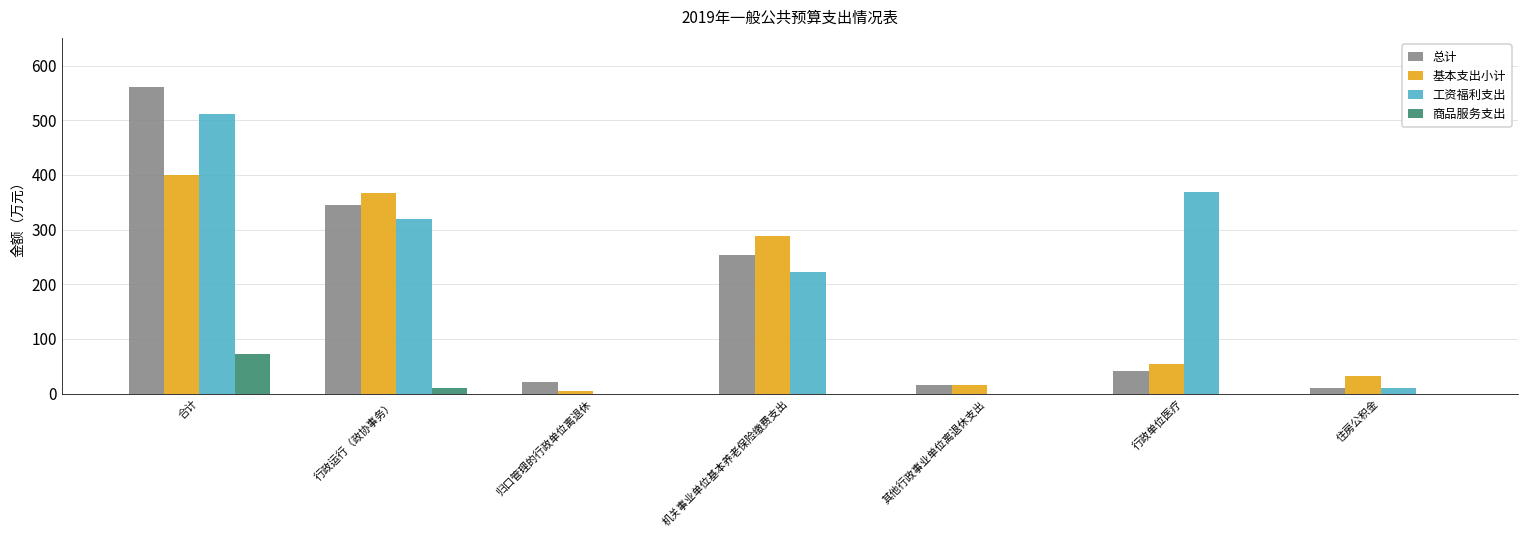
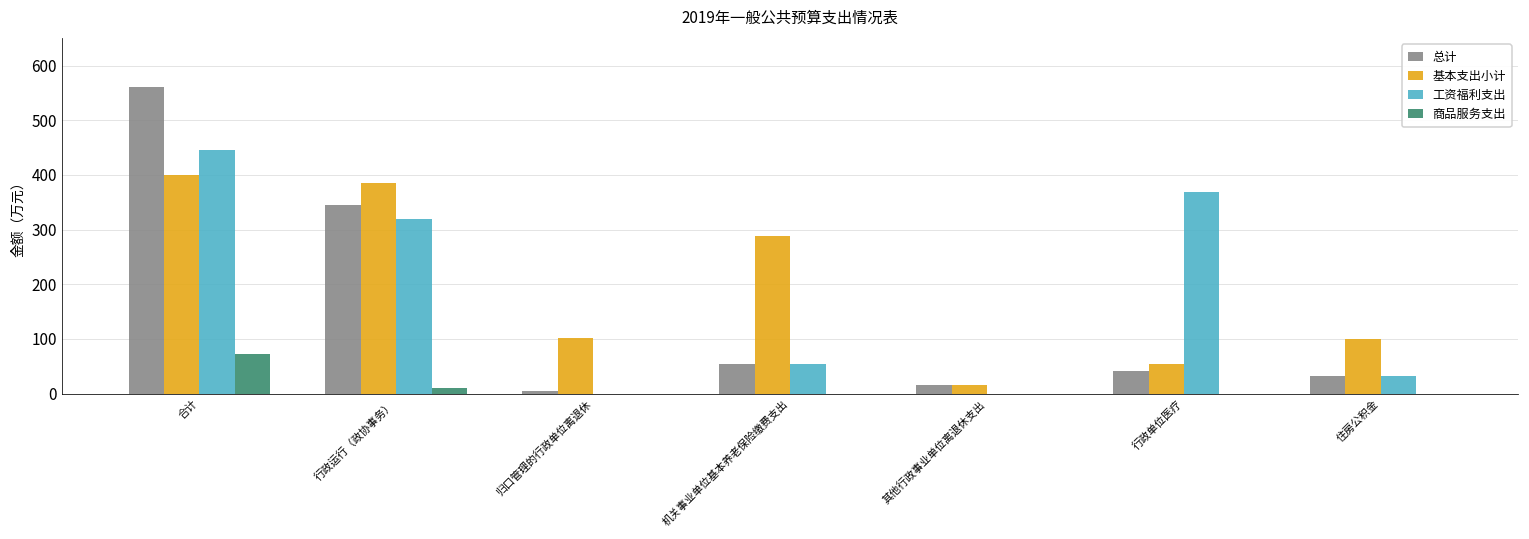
工资福利支出, 合计: 510 -> 450
基本支出小计, 行政运行（政协事务）: 370 -> 390
总计, 归口管理的行政单位离退休: 20 -> 0
基本支出小计, 归口管理的行政单位离退休: 0 -> 100
总计, 机关事业单位基本养老保险缴费支出: 250 -> 50
工资福利支出, 机关事业单位基本养老保险缴费支出: 220 -> 50
总计, 住房公积金: 10 -> 30
基本支出小计, 住房公积金: 30 -> 100
工资福利支出, 住房公积金: 10 -> 30
